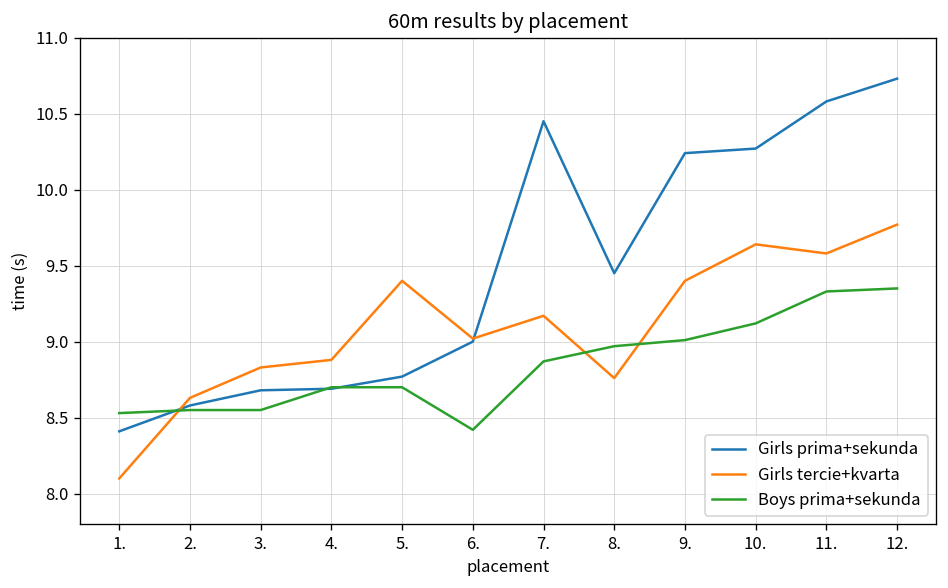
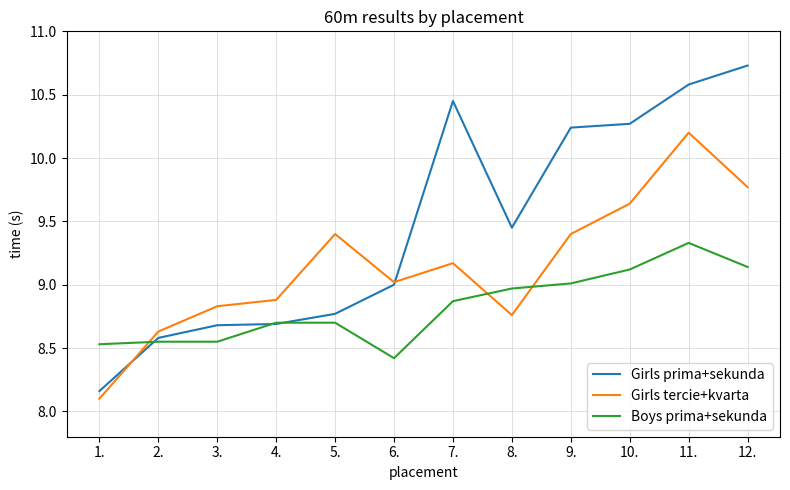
Girls prima+sekunda, 1.: 8.41 -> 8.16
Girls tercie+kvarta, 11.: 9.58 -> 10.20
Boys prima+sekunda, 12.: 9.35 -> 9.14
